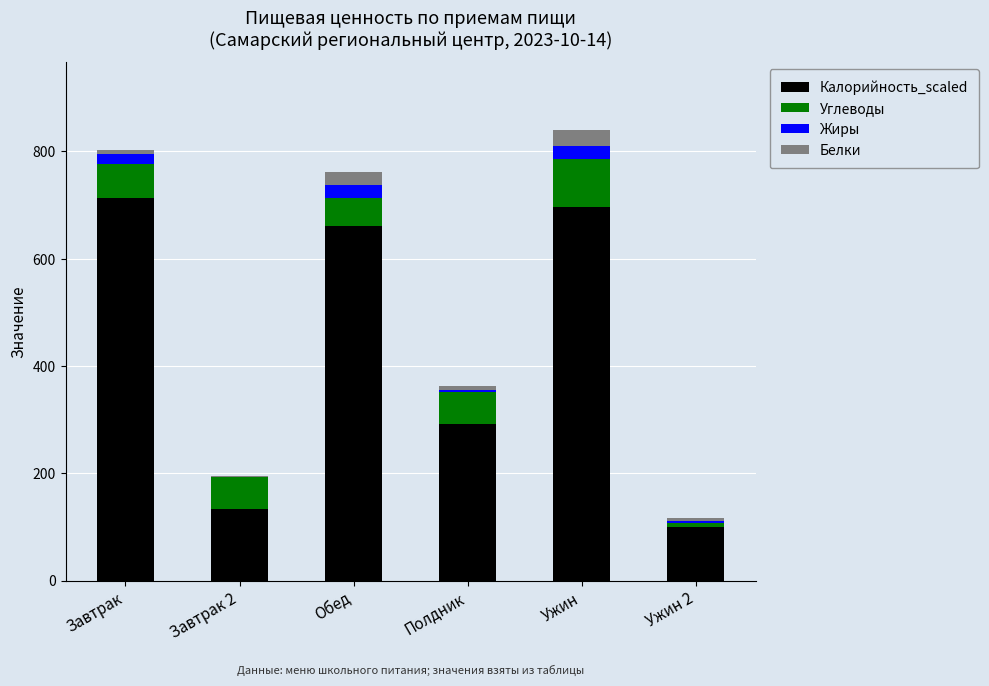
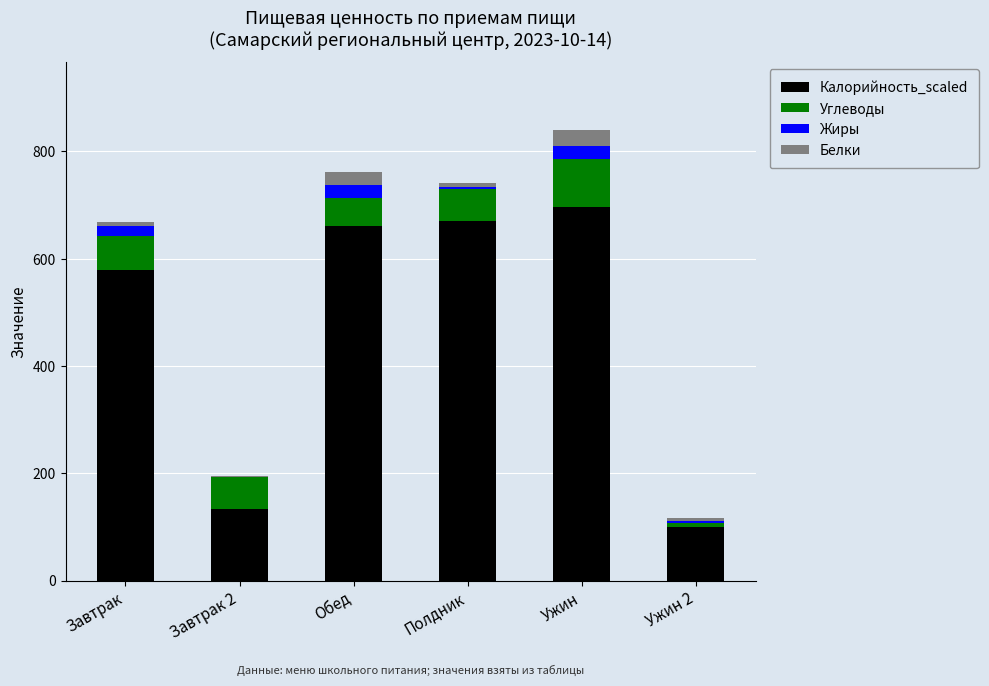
Калорийность_scaled, Завтрак: 710 -> 580
Калорийность_scaled, Полдник: 290 -> 670
